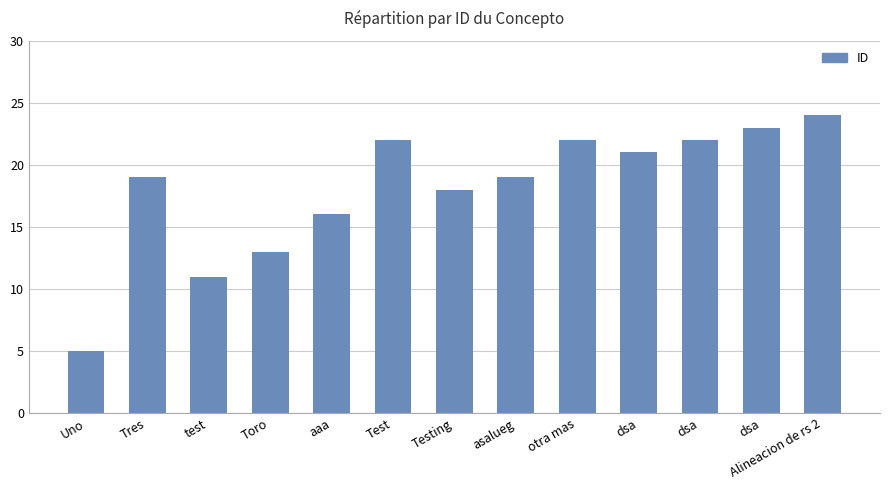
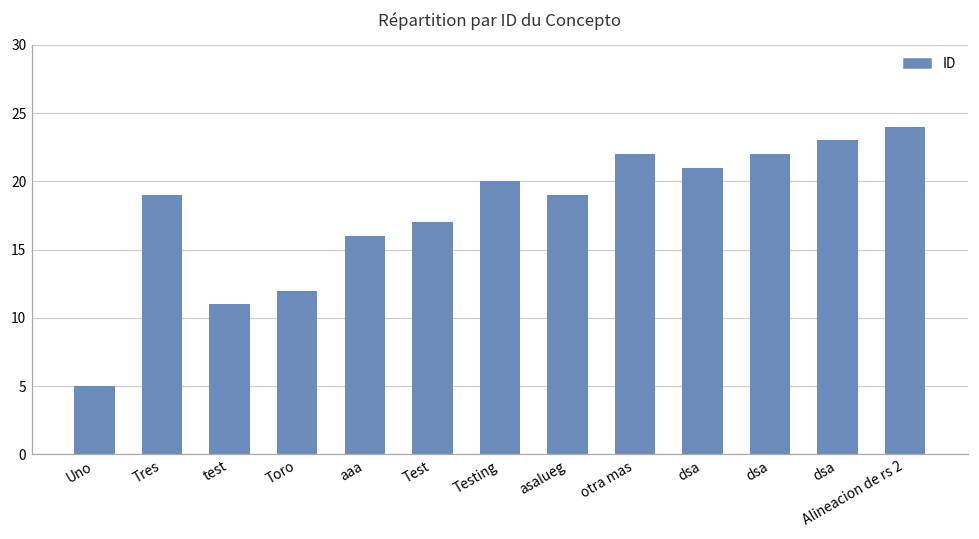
Toro: 13 -> 12
Test: 22 -> 17
Testing: 18 -> 20
